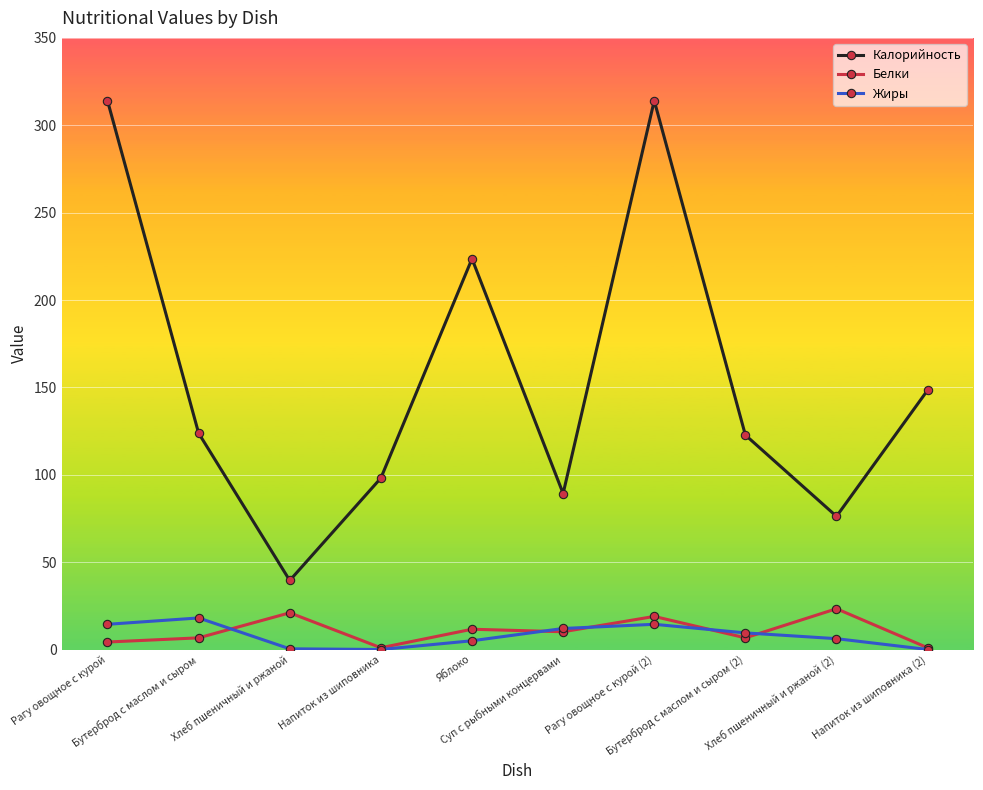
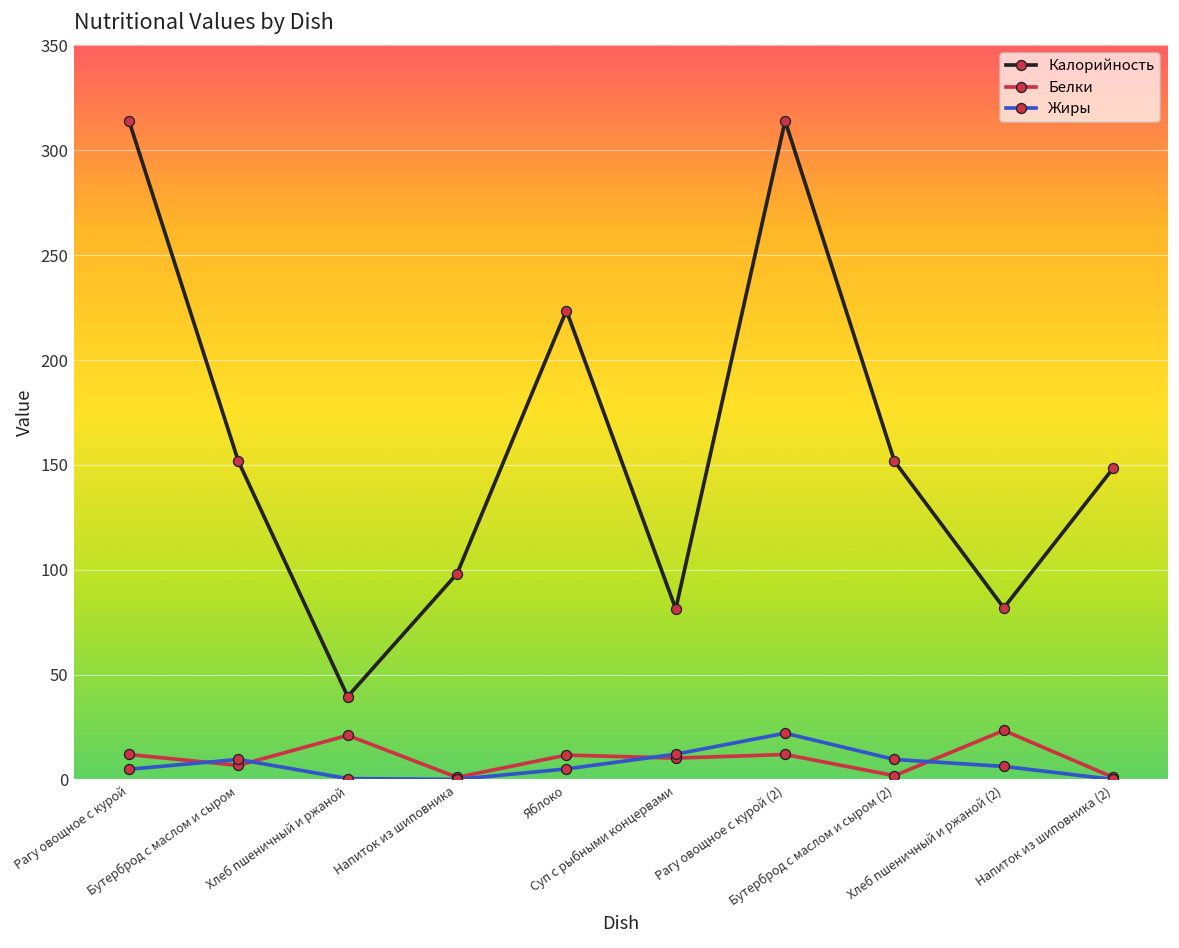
Белки, Рагу овощное с курой: 4 -> 12
Жиры, Рагу овощное с курой: 14 -> 5
Калорийность, Бутерброд с маслом и сыром: 124 -> 152
Жиры, Бутерброд с маслом и сыром: 18 -> 10
Калорийность, Суп с рыбными концервами: 89 -> 81
Белки, Рагу овощное с курой (2): 19 -> 12
Жиры, Рагу овощное с курой (2): 14 -> 22
Калорийность, Бутерброд с маслом и сыром (2): 123 -> 152
Белки, Бутерброд с маслом и сыром (2): 7 -> 2
Калорийность, Хлеб пшеничный и ржаной (2): 76 -> 82
